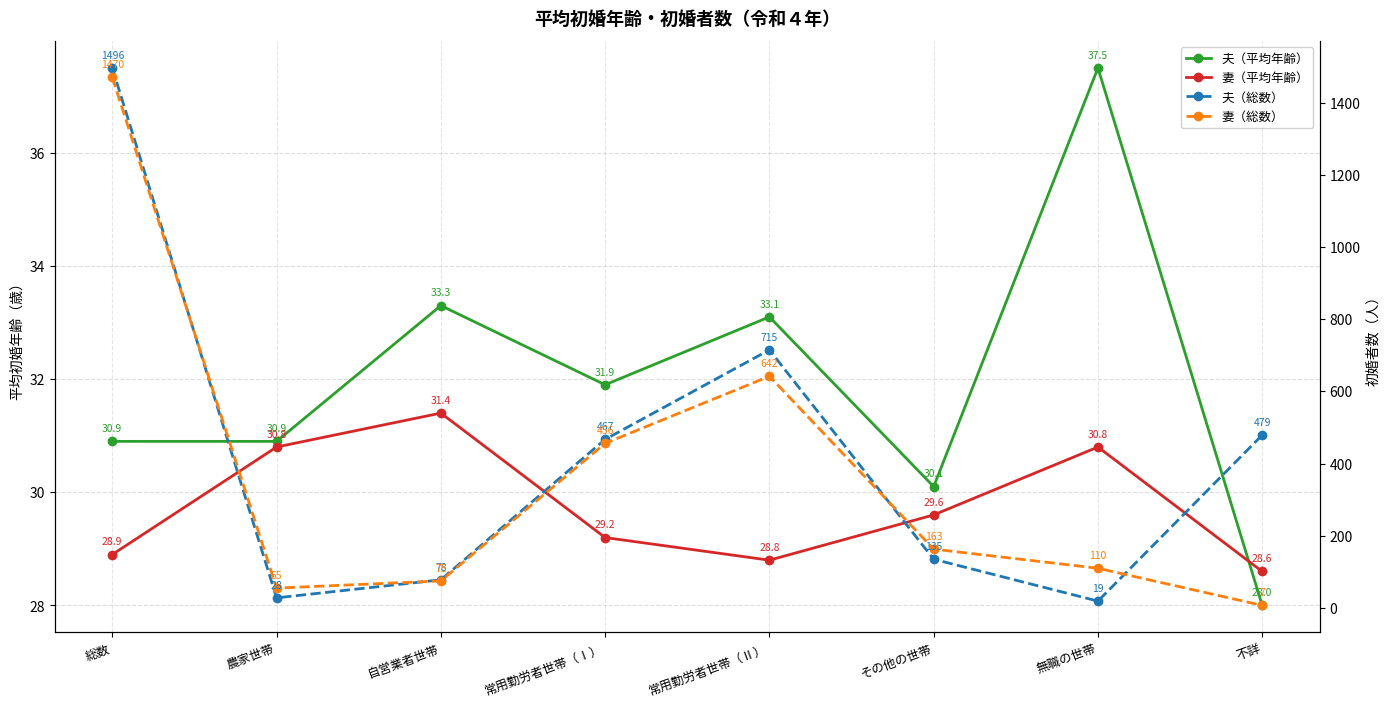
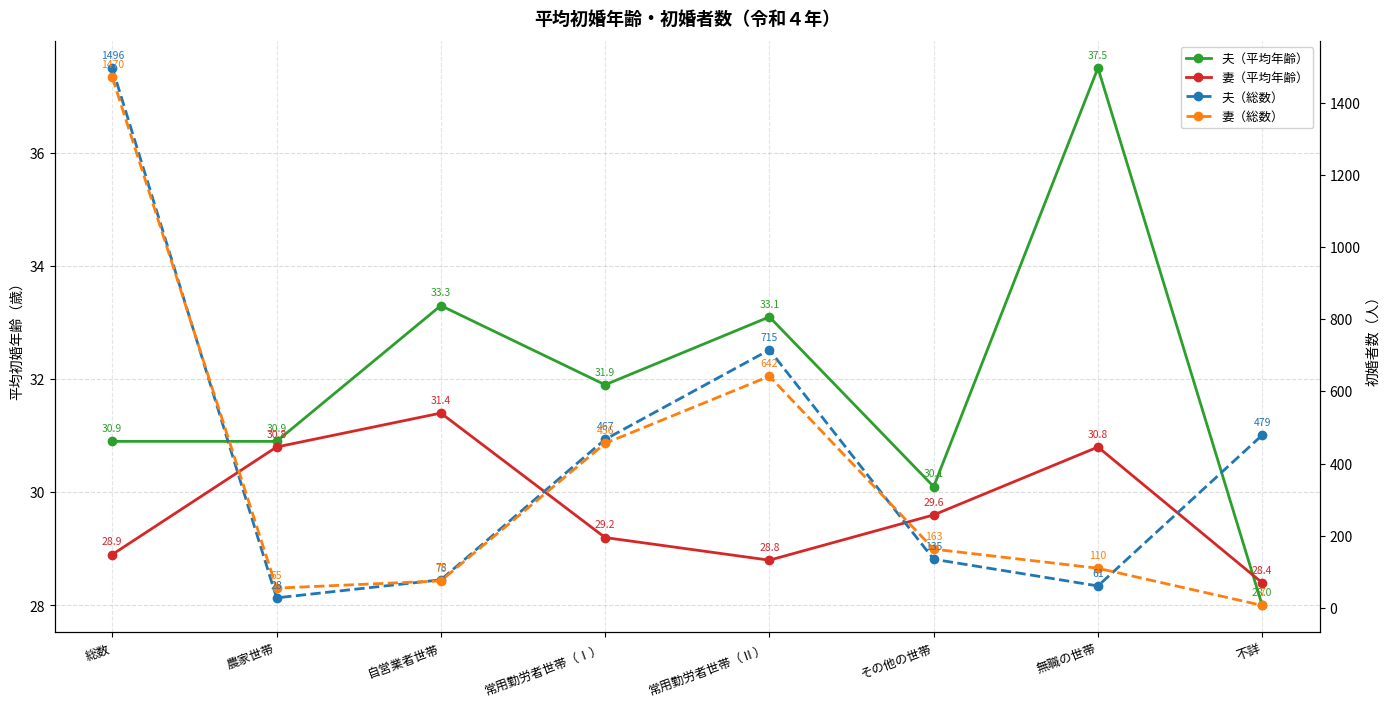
妻（平均年齢）, 不詳: 28.6 -> 28.4
夫（総数）, 無職の世帯: 19 -> 61
